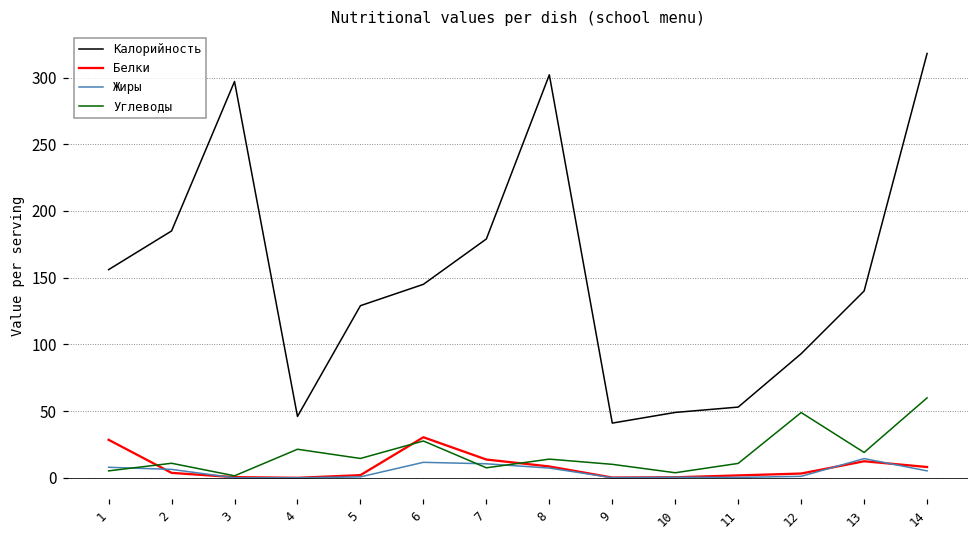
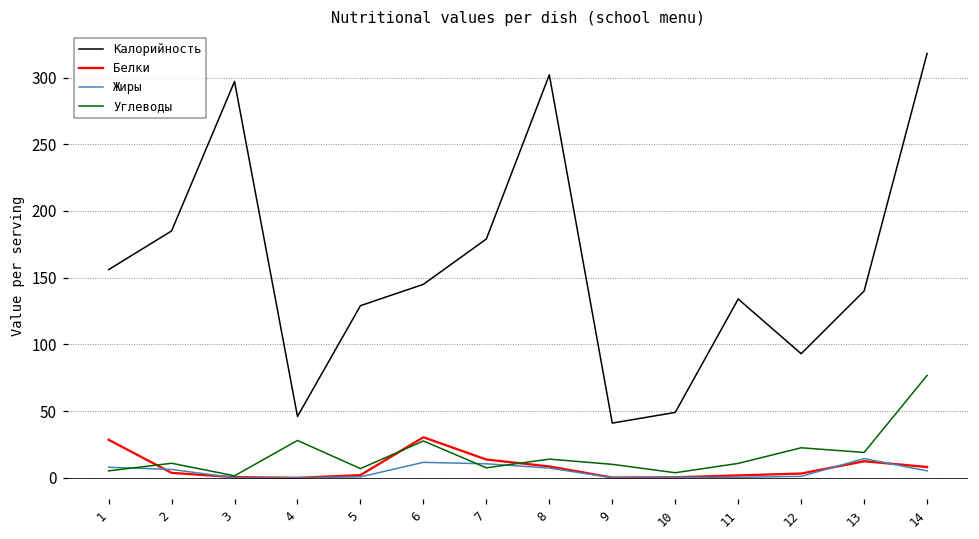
Углеводы, 4: 21 -> 28
Углеводы, 5: 15 -> 7
Калорийность, 11: 53 -> 134
Углеводы, 12: 49 -> 23
Углеводы, 14: 60 -> 77
